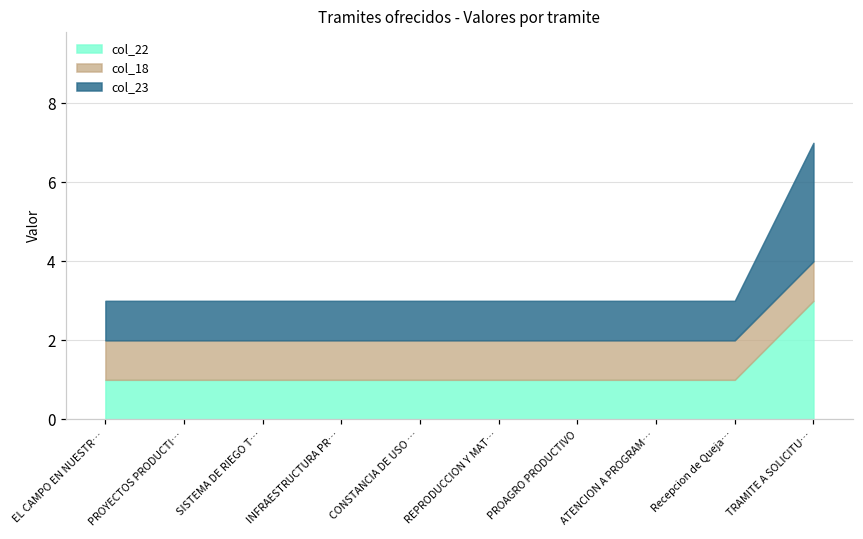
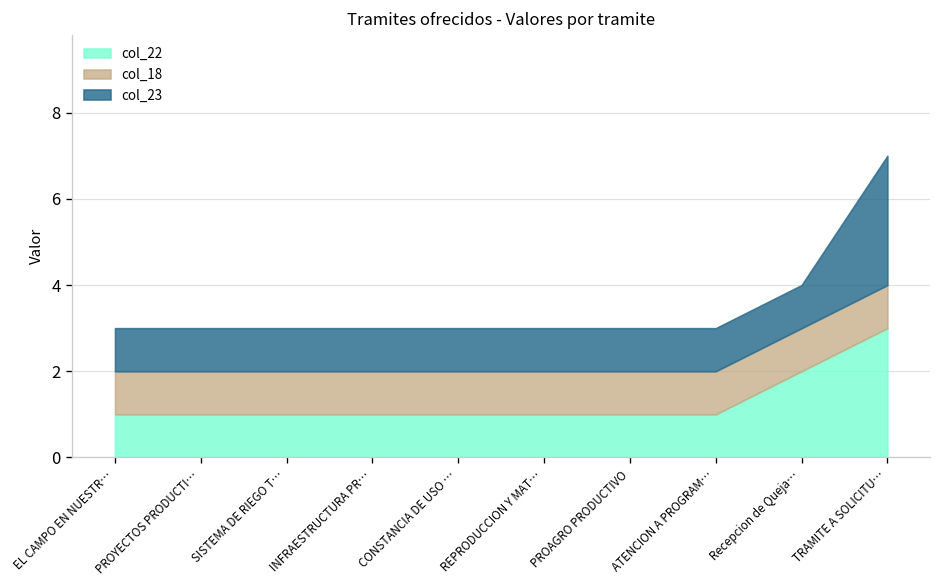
col_22, Recepcion de Queja…: 1 -> 2
